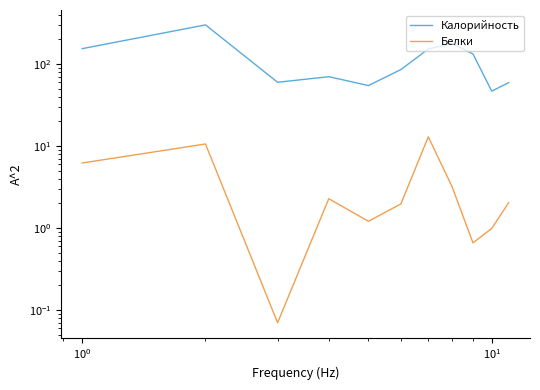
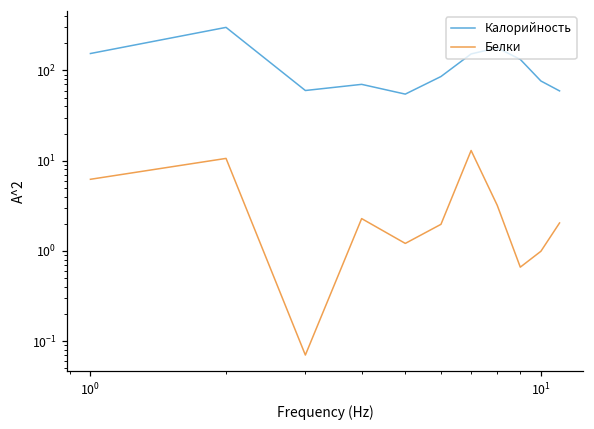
Калорийность, 10^1: 50 -> 80
